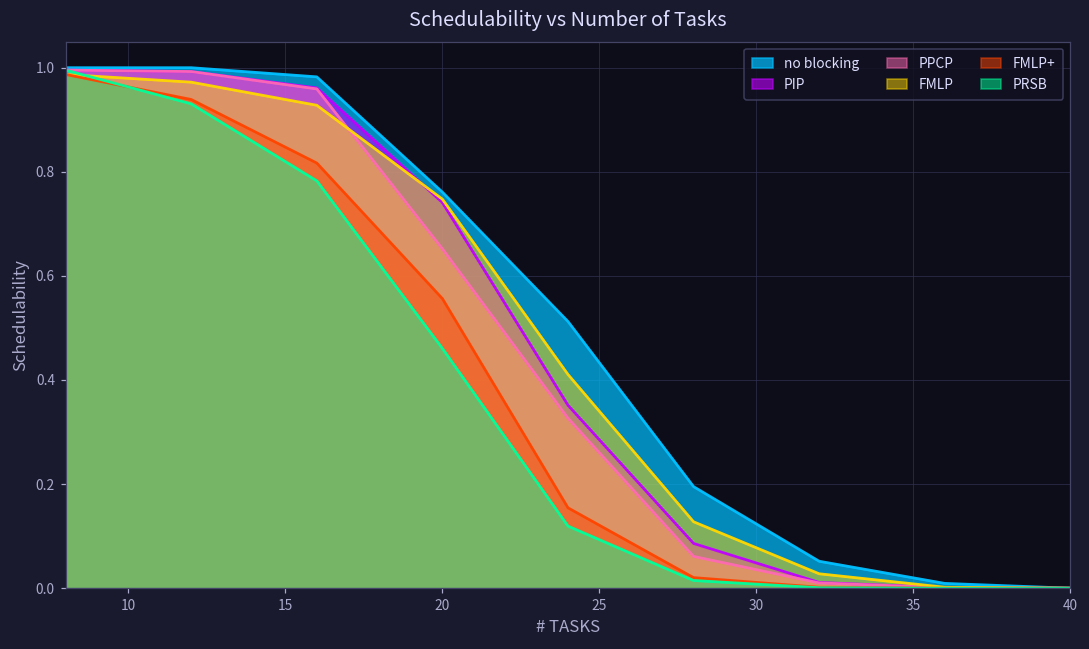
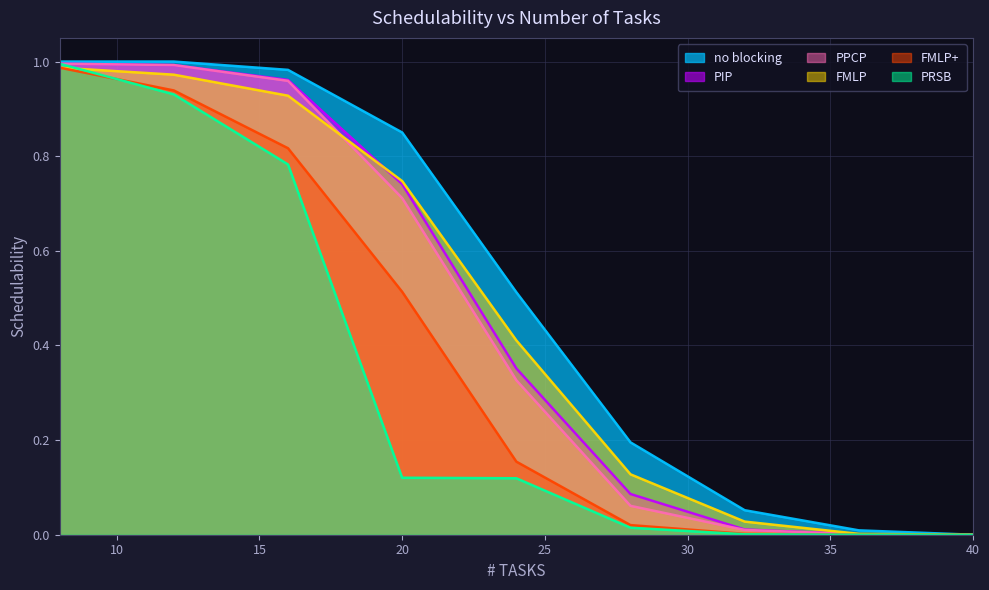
no blocking, 20: 0.76 -> 0.85
PPCP, 20: 0.65 -> 0.71
FMLP+, 20: 0.56 -> 0.51
PRSB, 20: 0.46 -> 0.12
